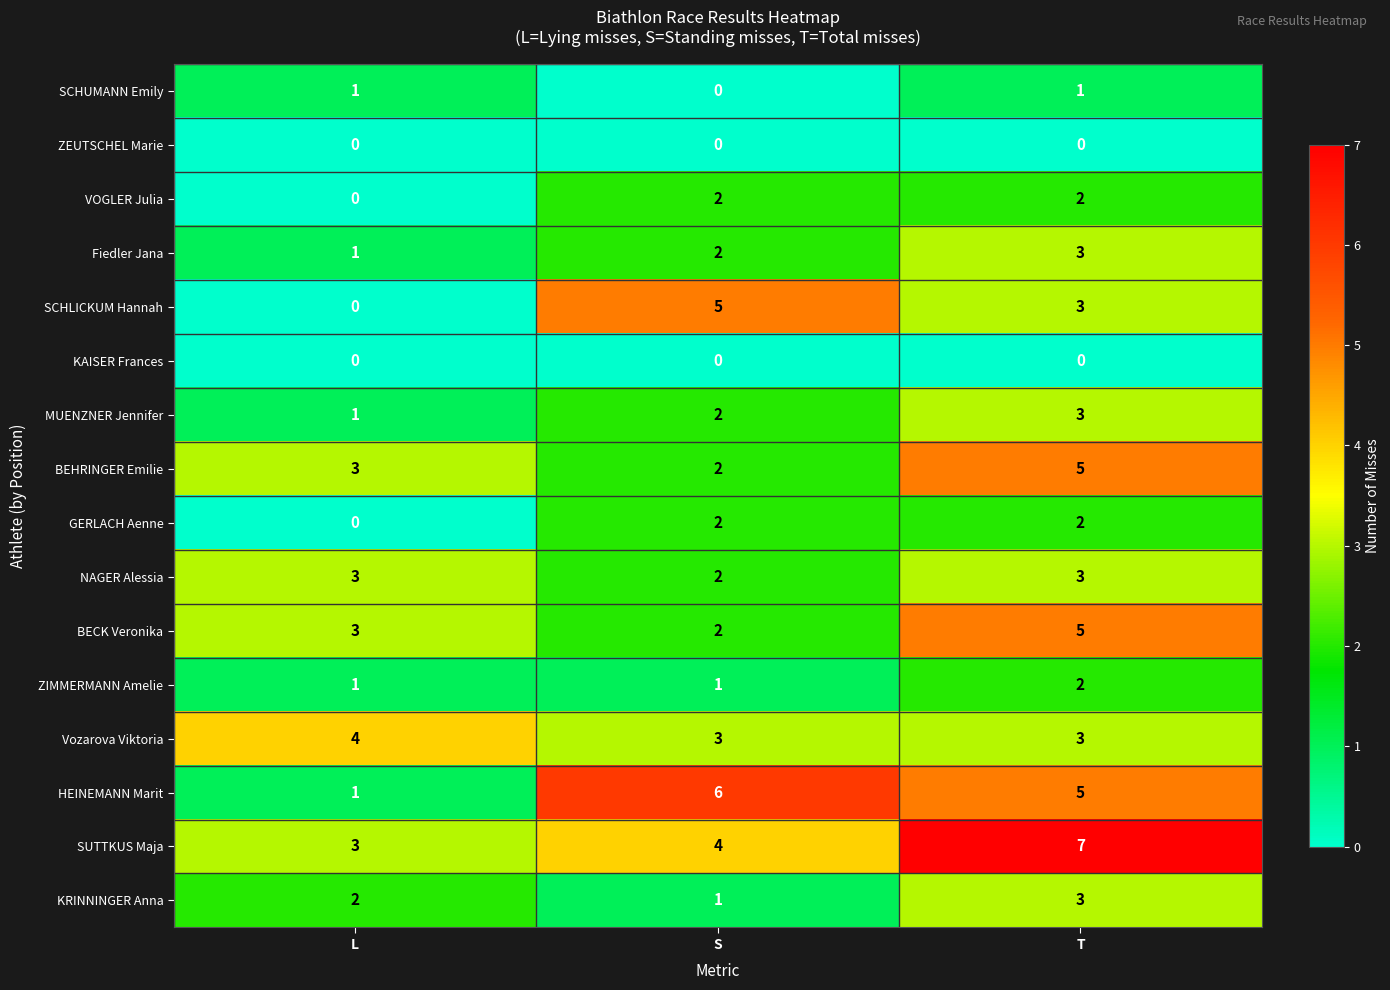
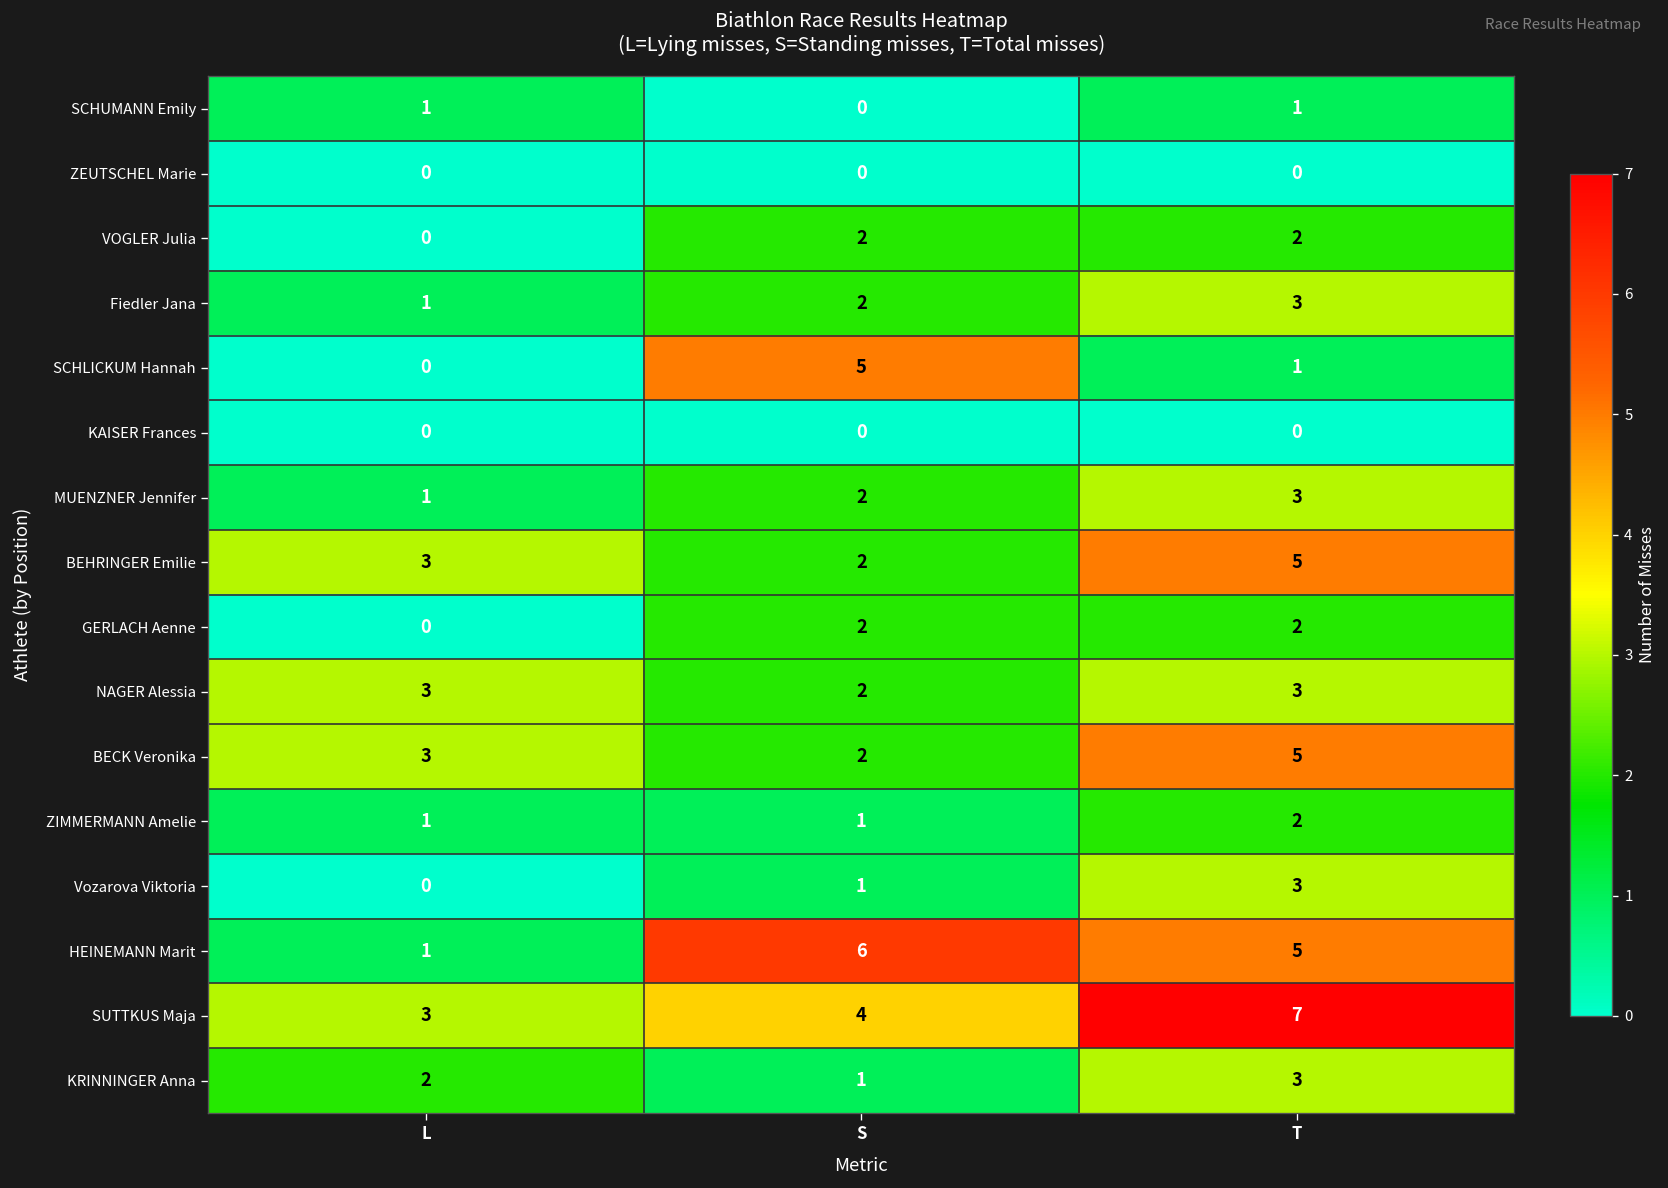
SCHLICKUM Hannah, T: 3 -> 1
Vozarova Viktoria, L: 4 -> 0
Vozarova Viktoria, S: 3 -> 1
